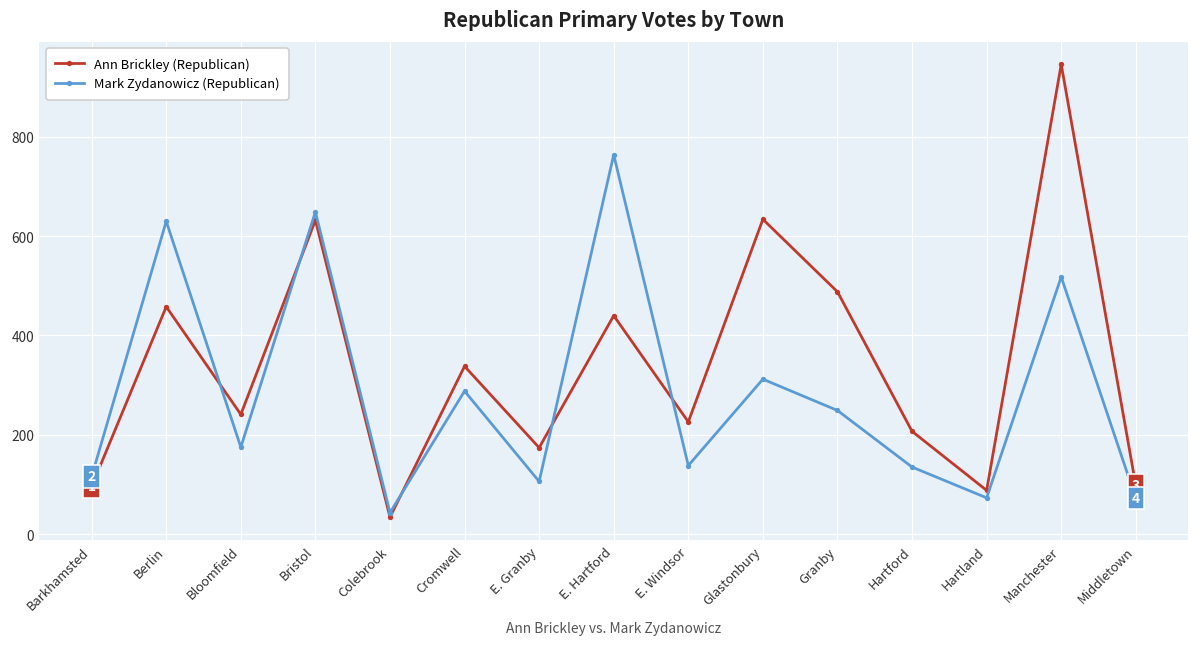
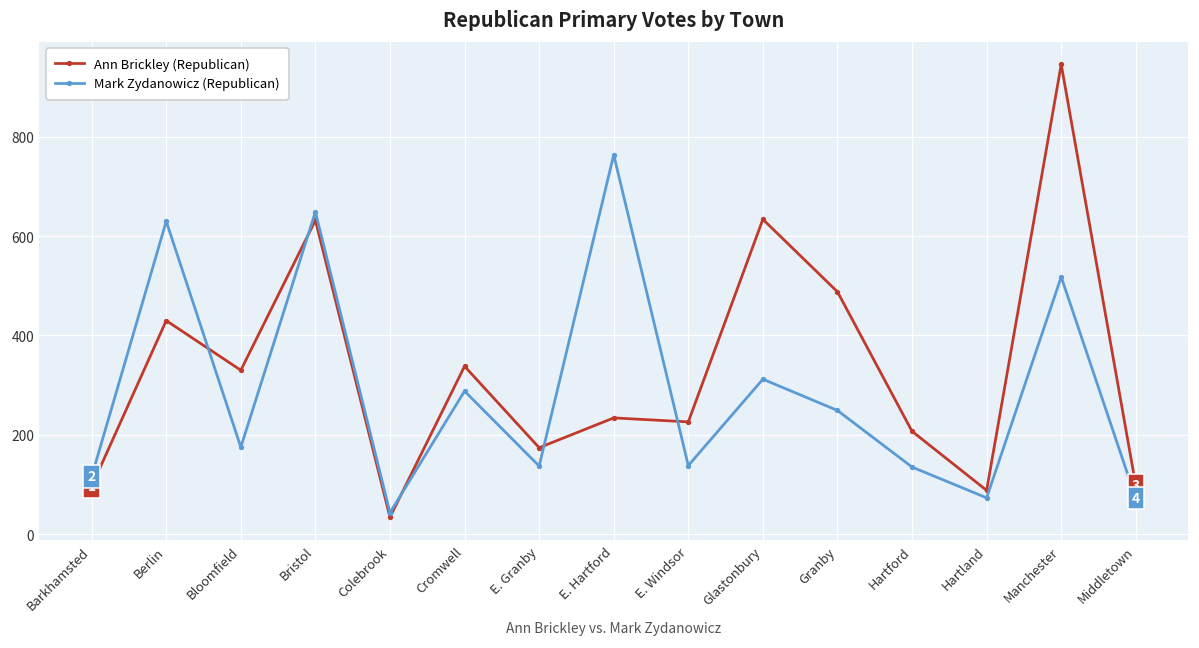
Ann Brickley (Republican), Berlin: 460 -> 430
Ann Brickley (Republican), Bloomfield: 240 -> 330
Mark Zydanowicz (Republican), E. Granby: 110 -> 140
Ann Brickley (Republican), E. Hartford: 440 -> 230
